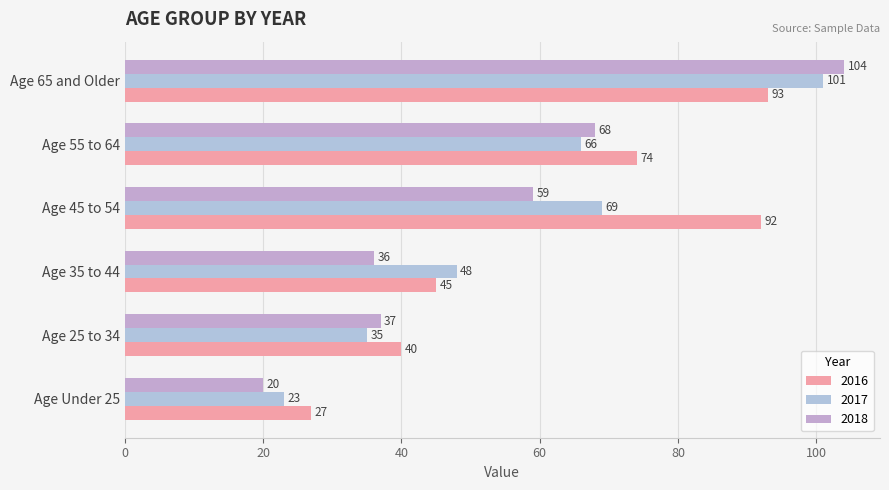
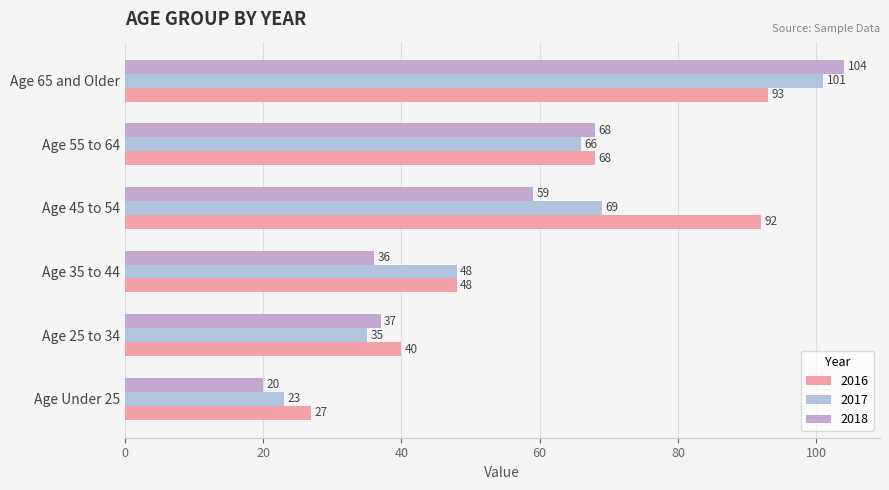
2016, Age 55 to 64: 74 -> 68
2016, Age 35 to 44: 45 -> 48
